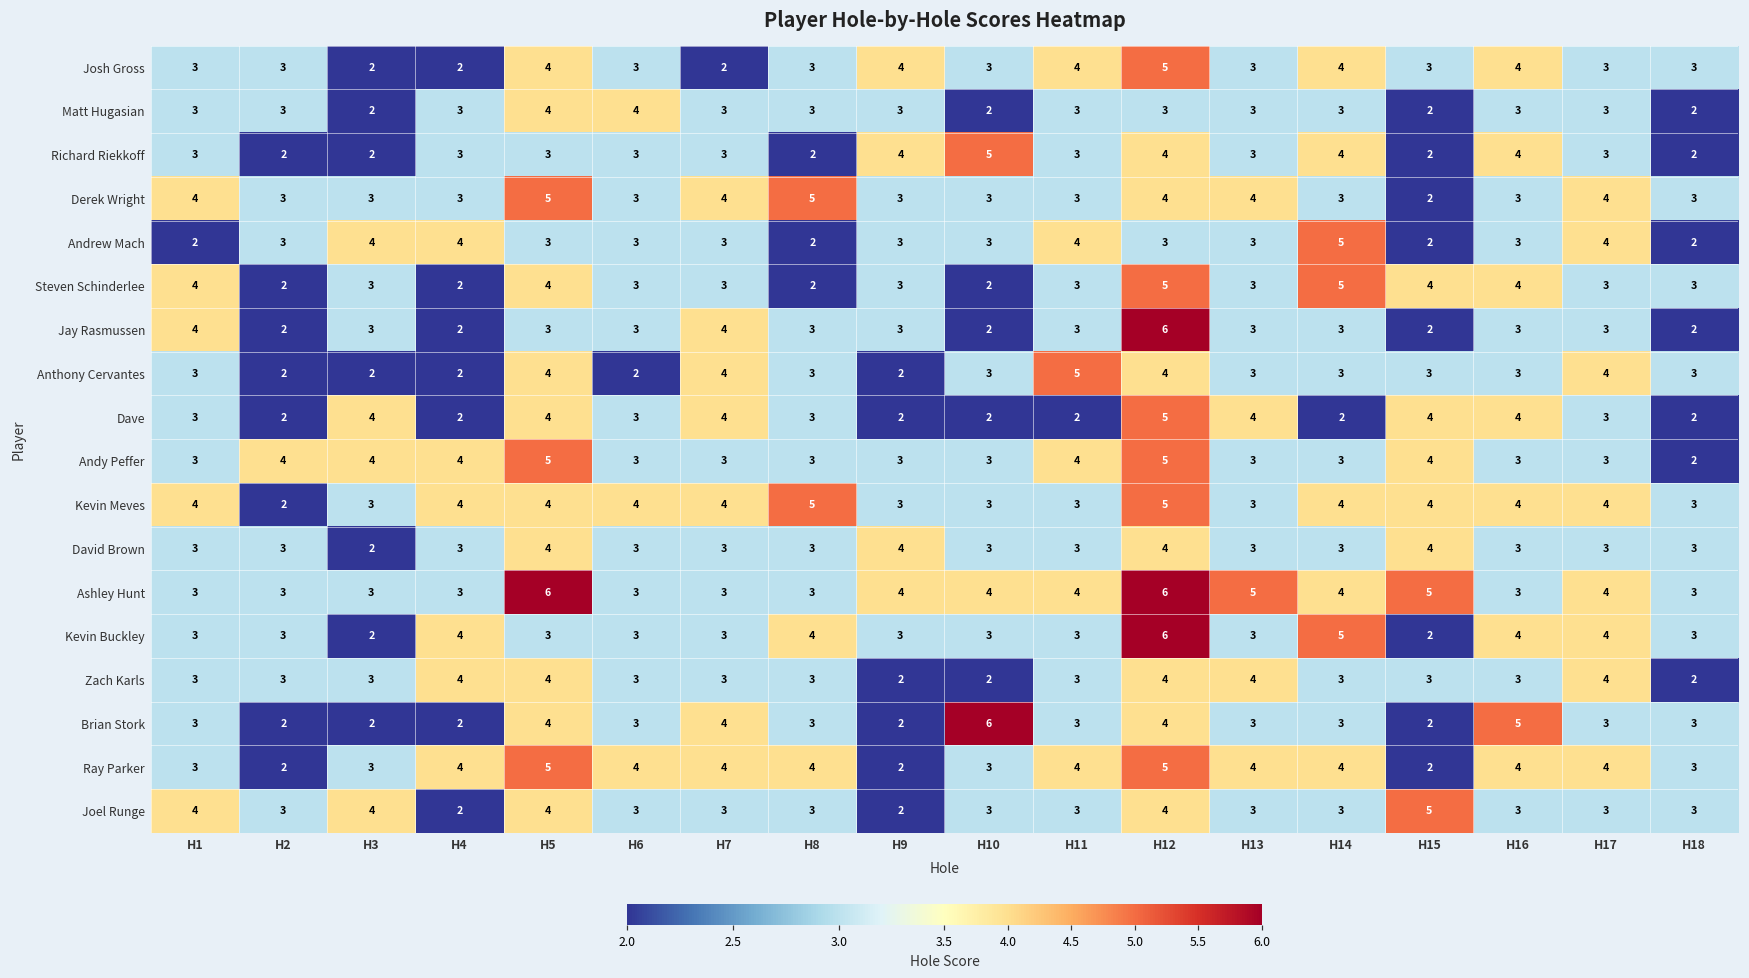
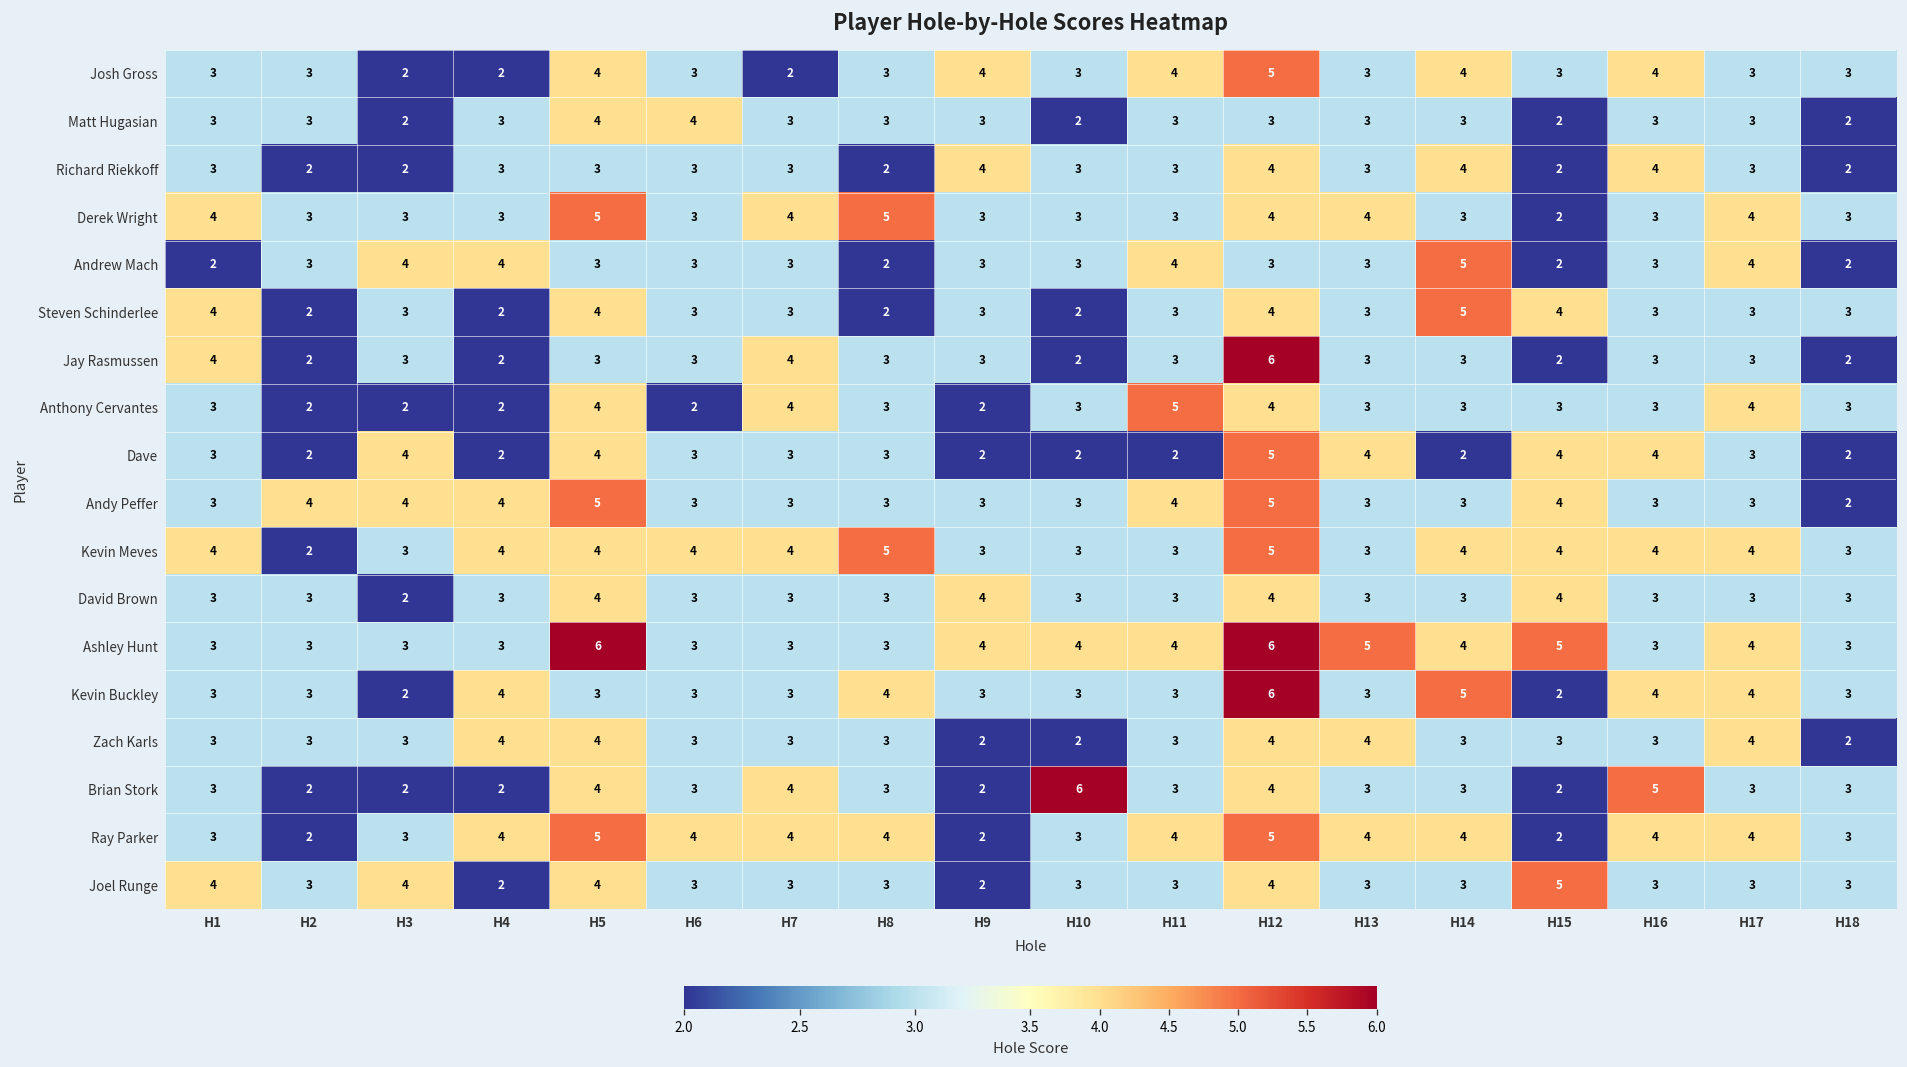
Richard Riekkoff, H10: 5 -> 3
Steven Schinderlee, H12: 5 -> 4
Steven Schinderlee, H16: 4 -> 3
Dave, H7: 4 -> 3
